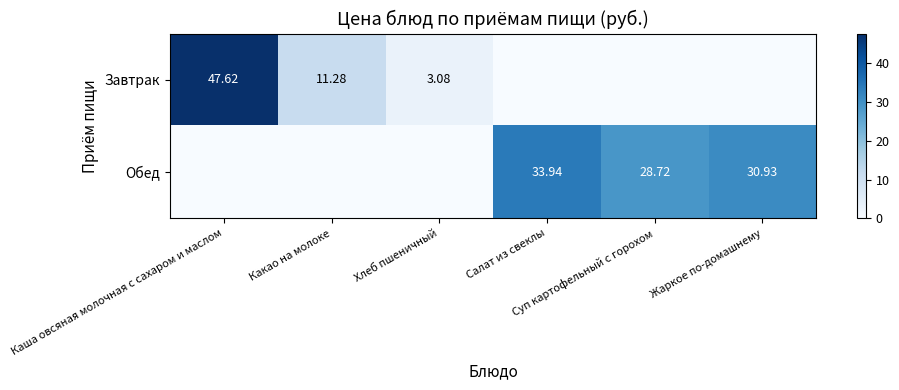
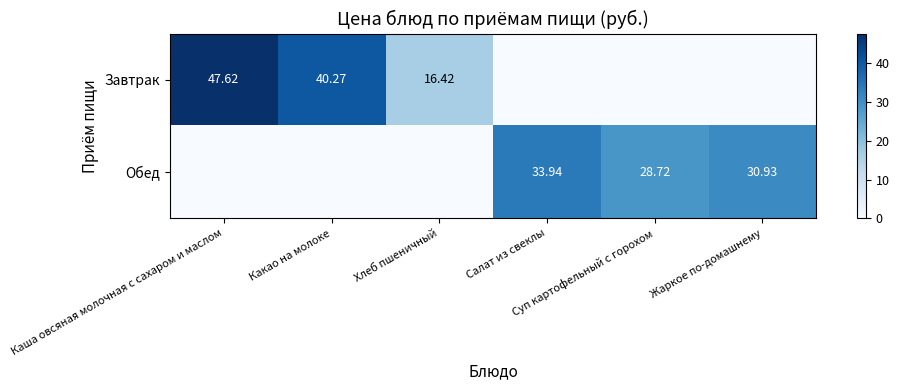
Завтрак, Какао на молоке: 11.28 -> 40.27
Завтрак, Хлеб пшеничный: 3.08 -> 16.42
